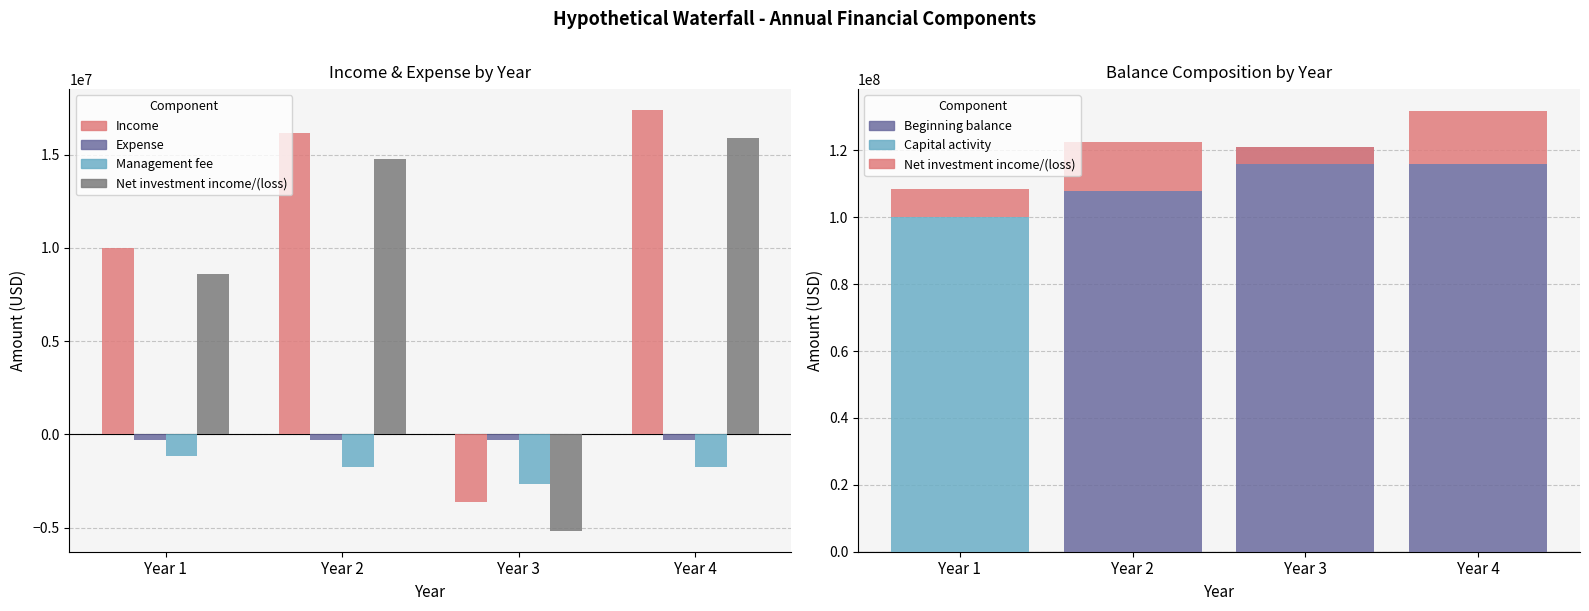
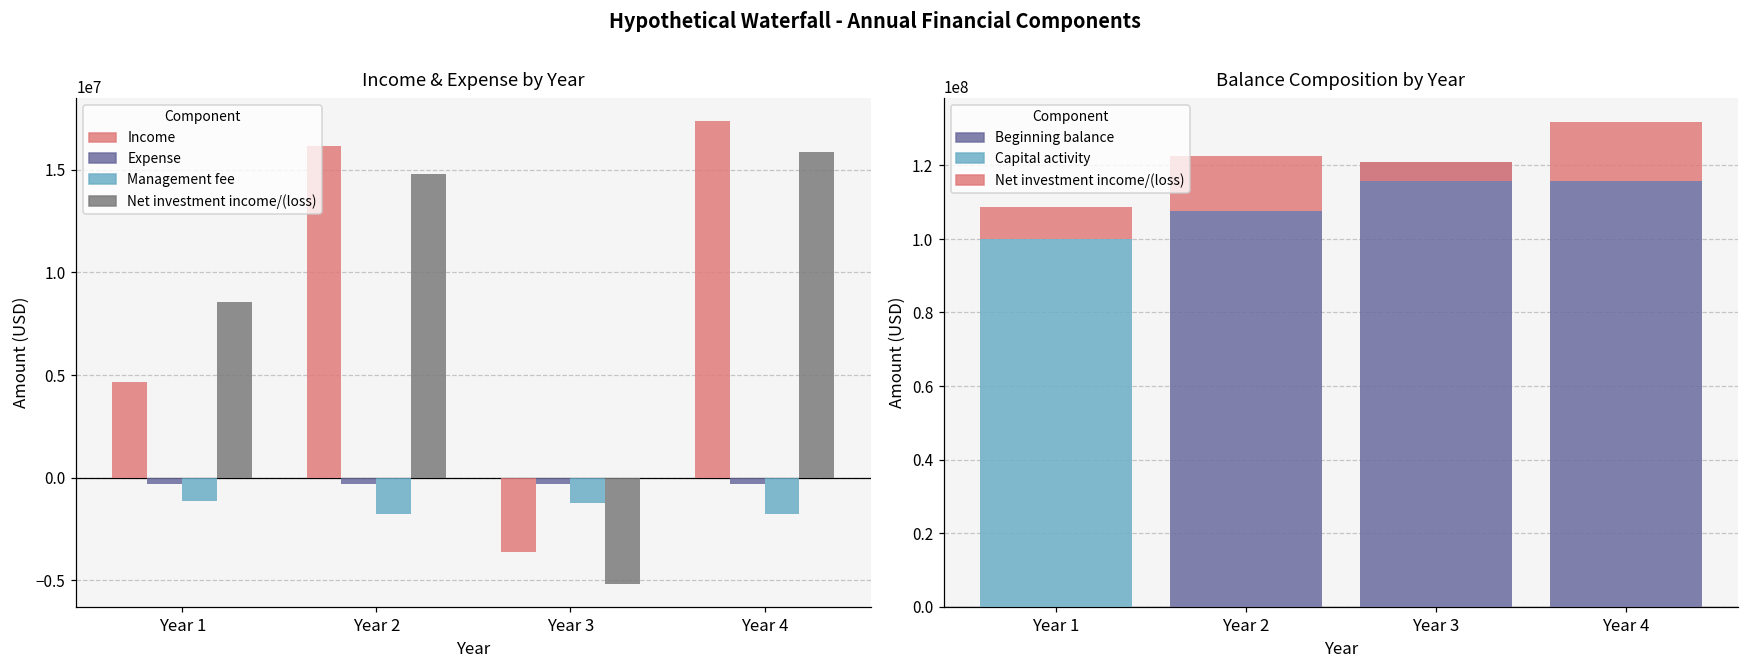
Income & Expense by Year, Income, Year 1: 10000000 -> 4600000
Income & Expense by Year, Management fee, Year 3: -2600000 -> -1200000
